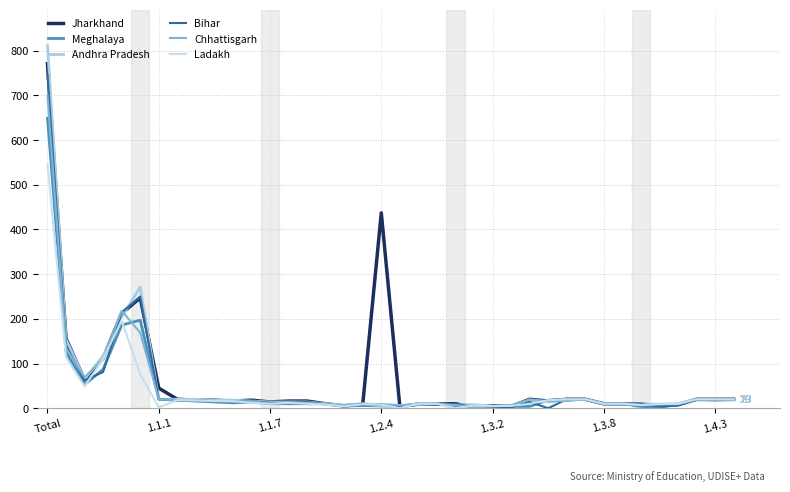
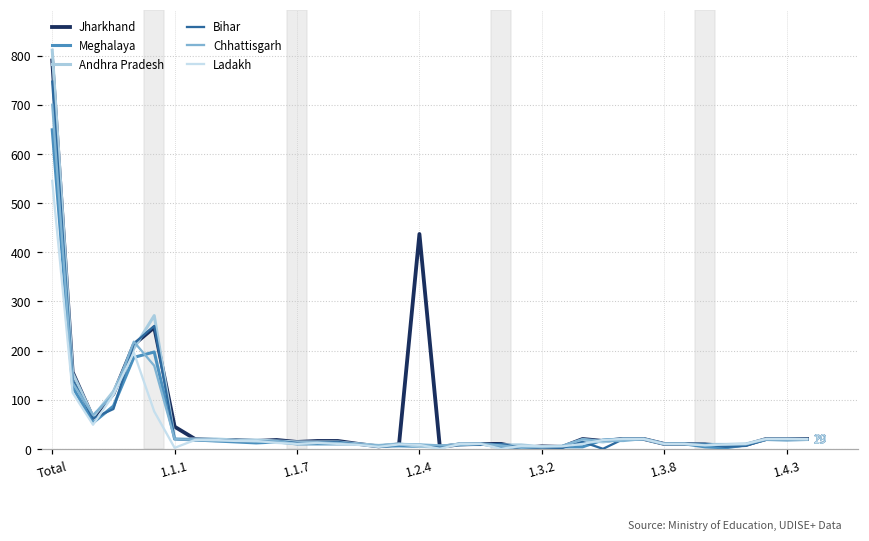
Jharkhand, Total: 770 -> 790
